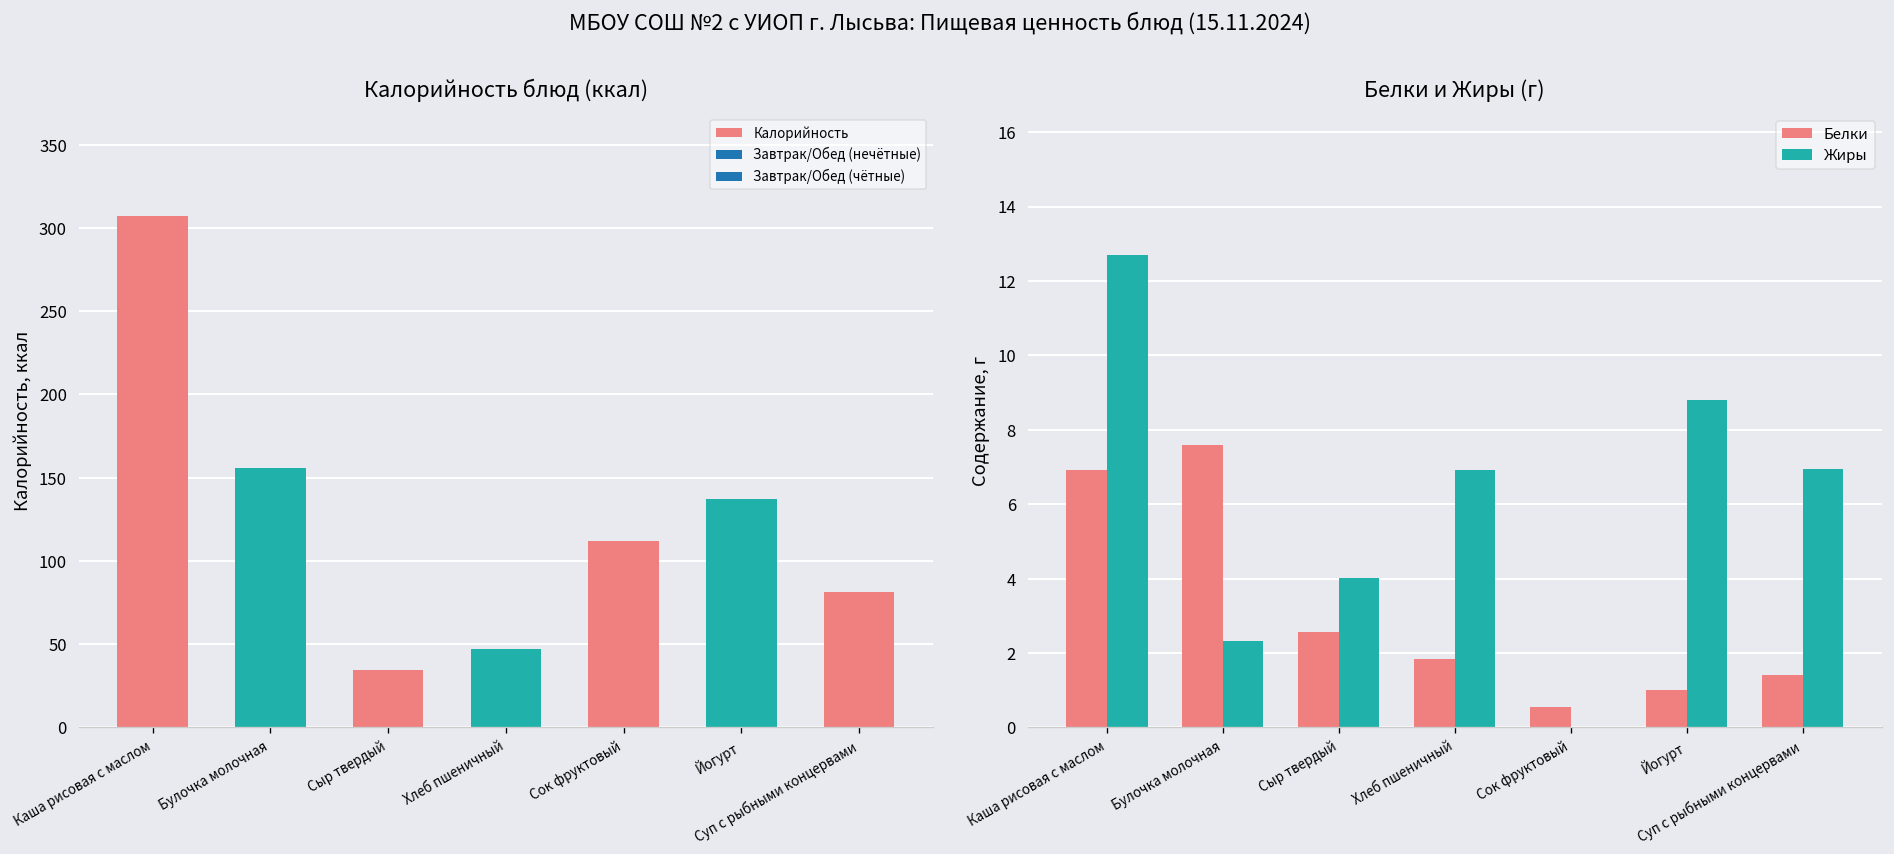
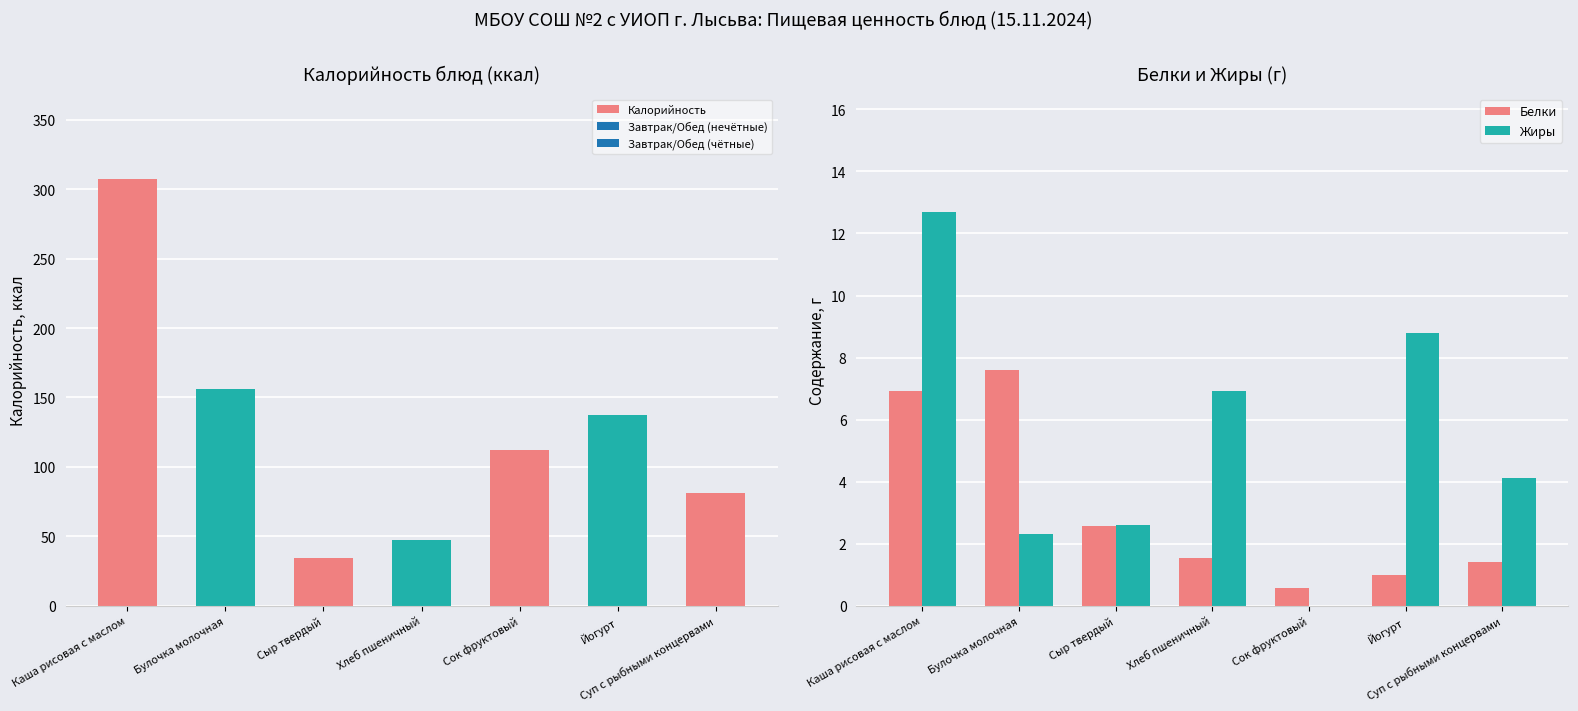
Белки и Жиры (г), Жиры, Сыр твердый: 4.0 -> 2.6
Белки и Жиры (г), Белки, Хлеб пшеничный: 1.8 -> 1.5
Белки и Жиры (г), Жиры, Суп с рыбными концервами: 7.0 -> 4.1
